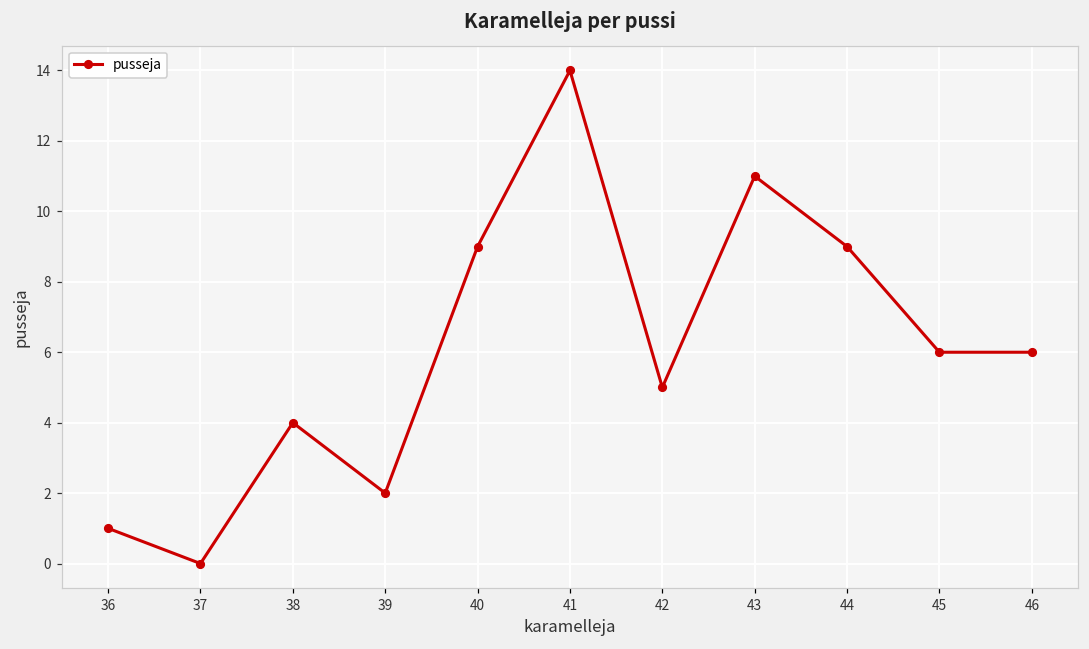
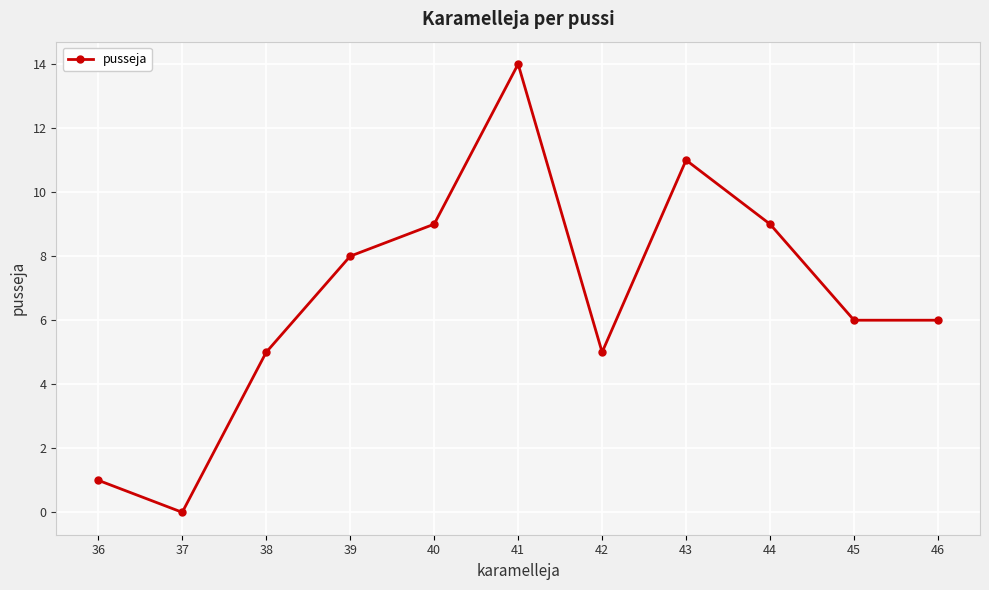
38: 4 -> 5
39: 2 -> 8
